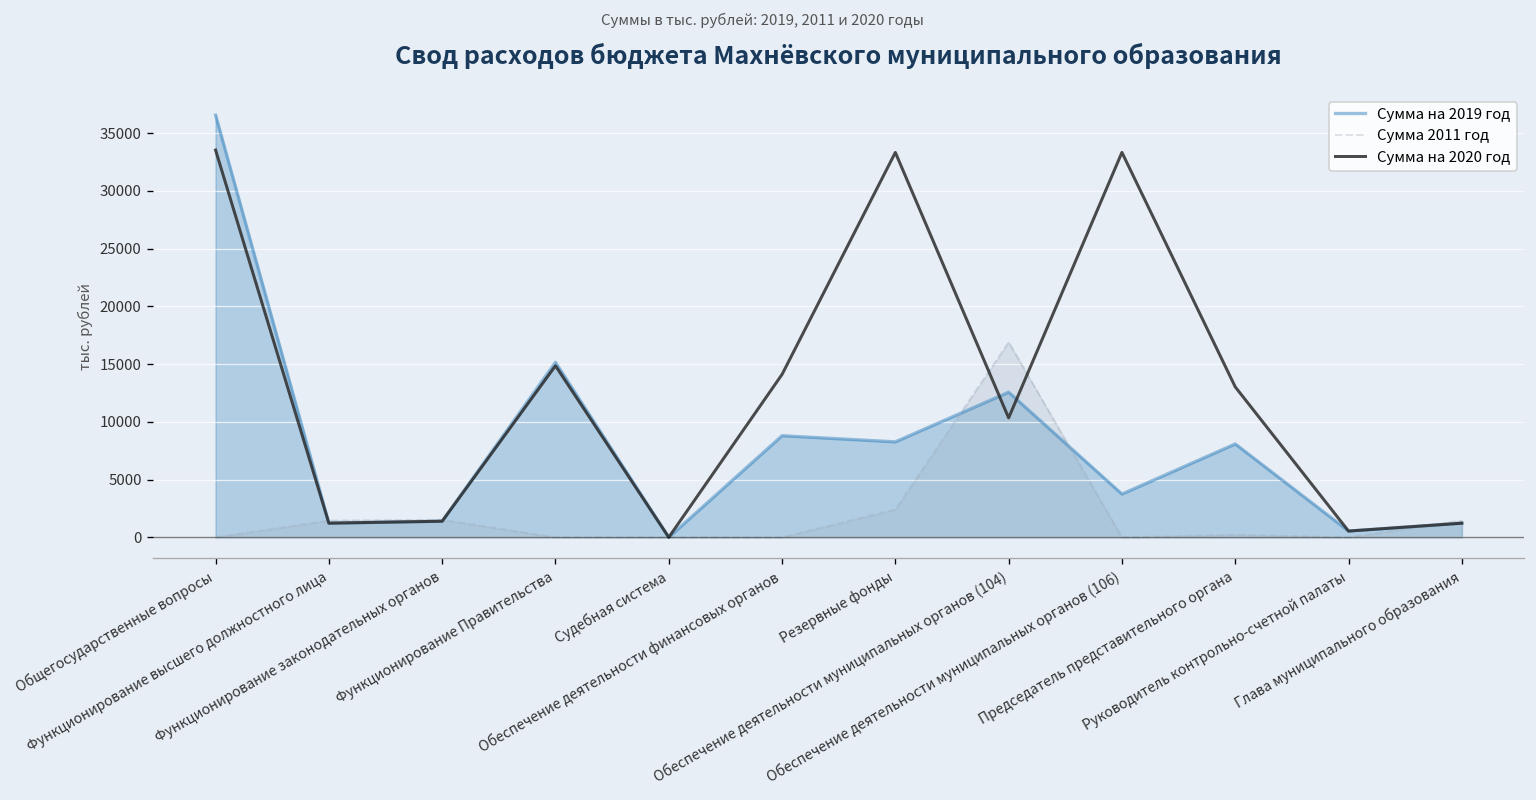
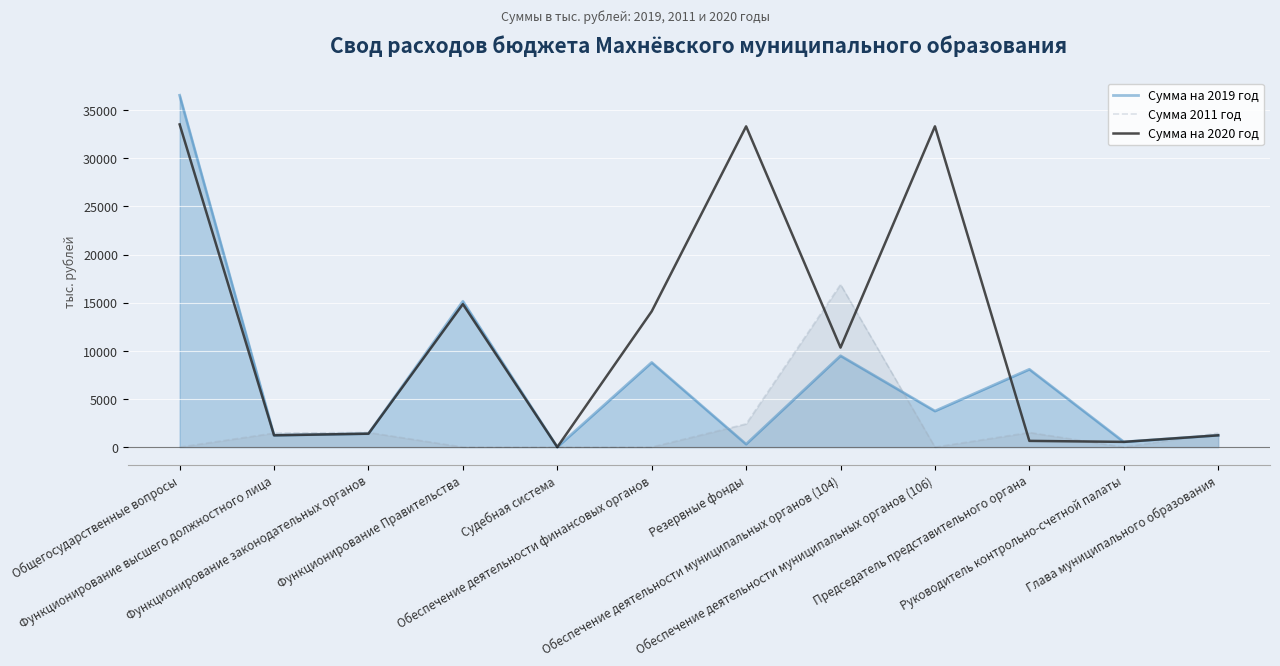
Сумма на 2019 год, Резервные фонды: 8000 -> 0
Сумма на 2019 год, Обеспечение деятельности муниципальных органов (104): 13000 -> 9000
Сумма 2011 год, Председатель представительного органа: 0 -> 2000
Сумма на 2020 год, Председатель представительного органа: 13000 -> 1000
